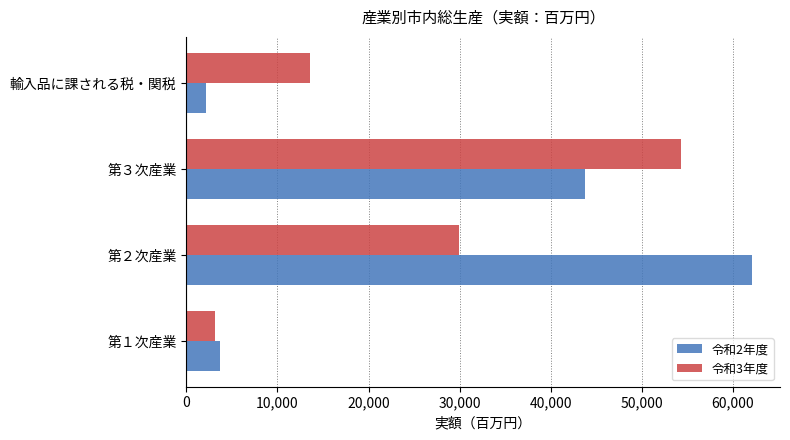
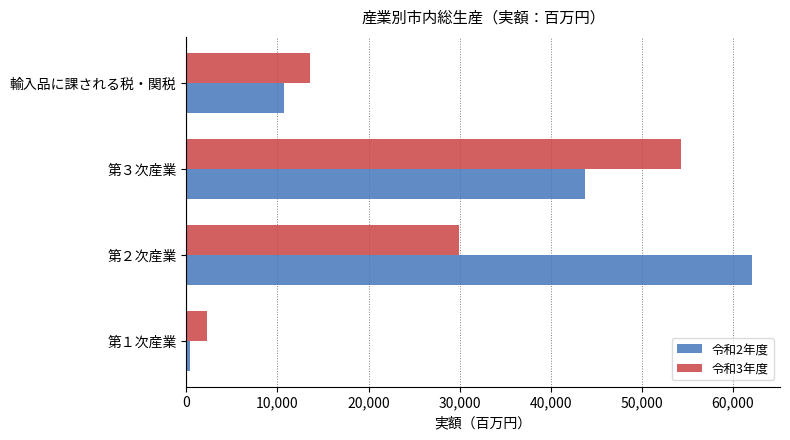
令和2年度, 輸入品に課される税・関税: 2,000 -> 11,000
令和3年度, 第１次産業: 3,000 -> 2,000
令和2年度, 第１次産業: 4,000 -> 0
